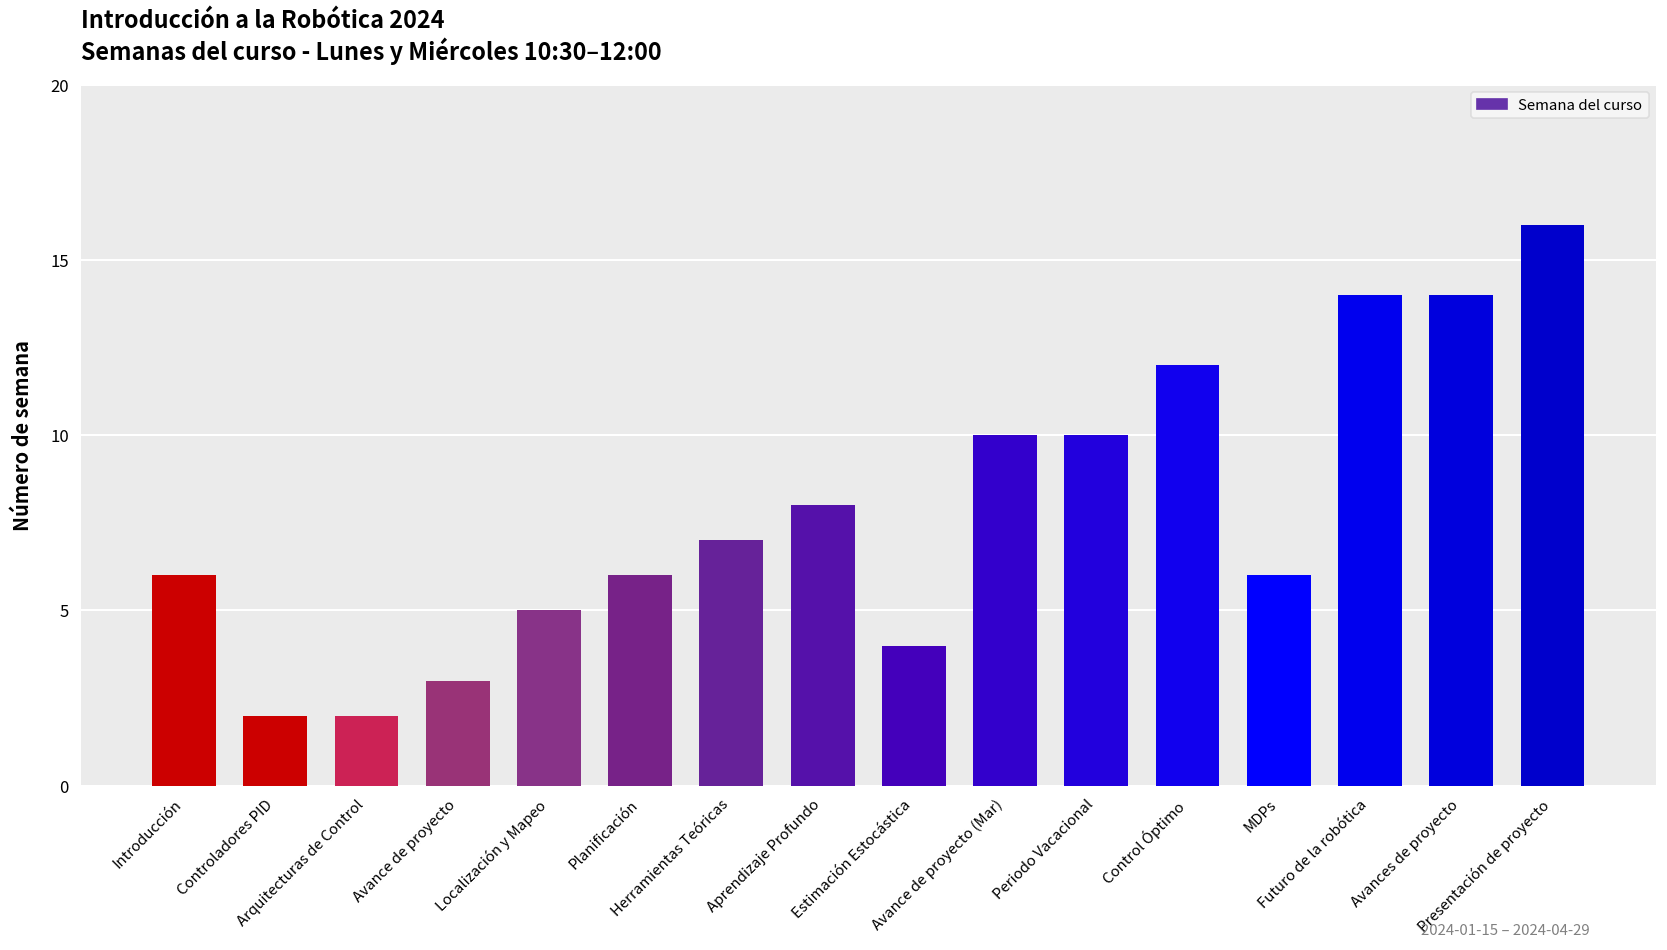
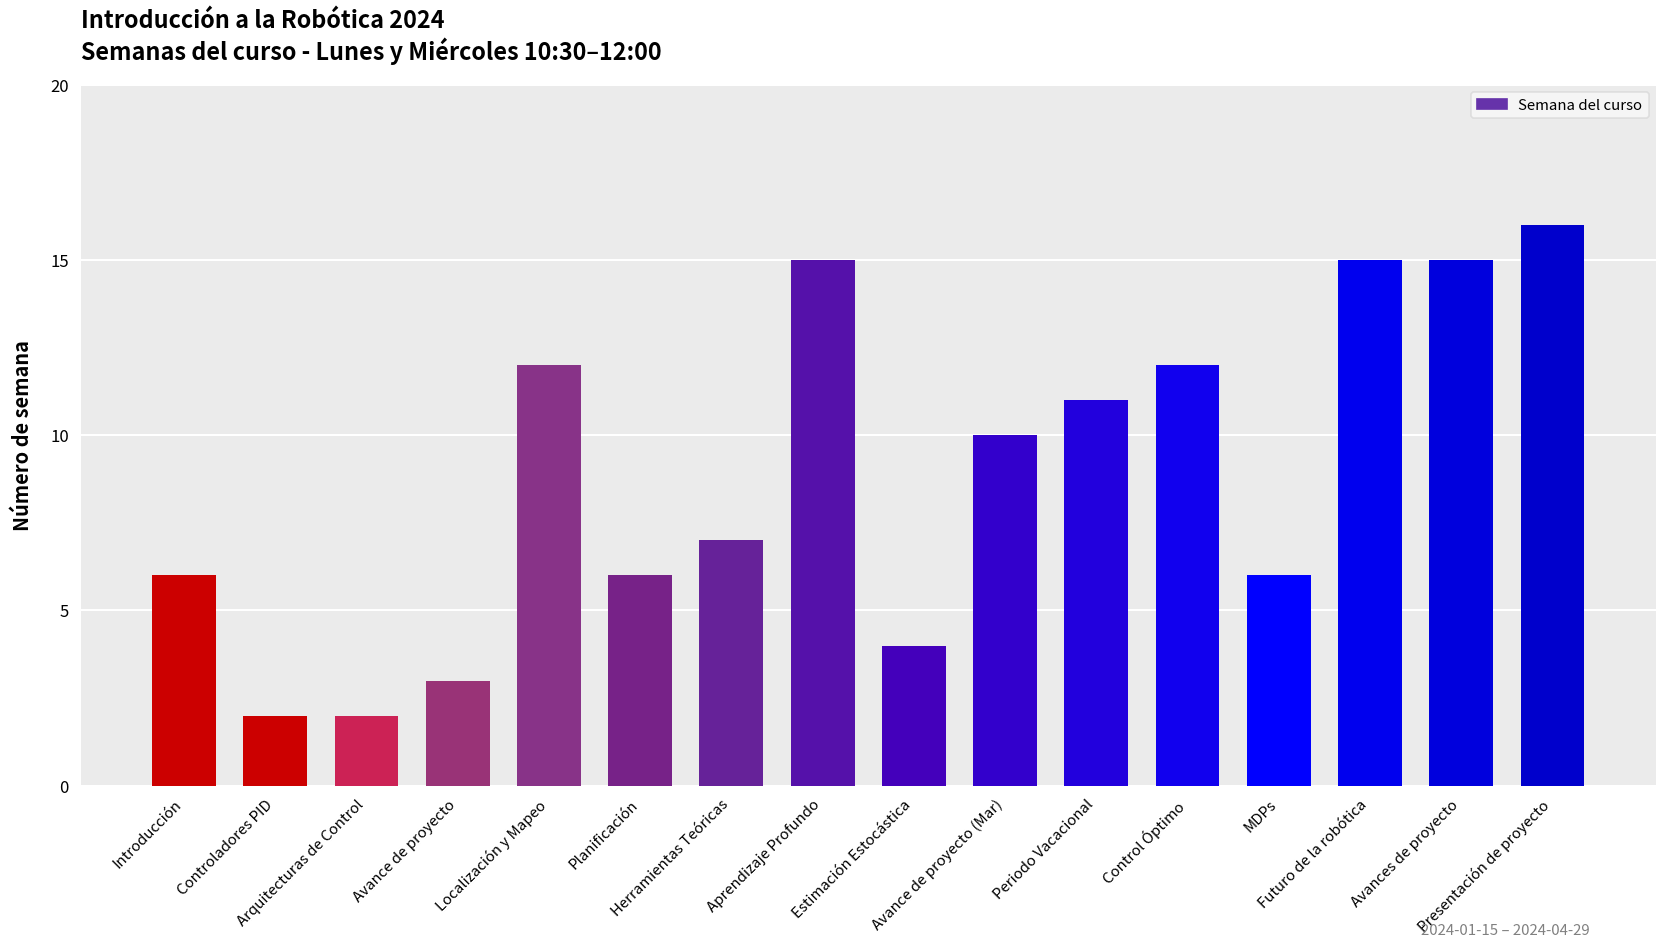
Localización y Mapeo: 5 -> 12
Aprendizaje Profundo: 8 -> 15
Periodo Vacacional: 10 -> 11
Futuro de la robótica: 14 -> 15
Avances de proyecto: 14 -> 15
